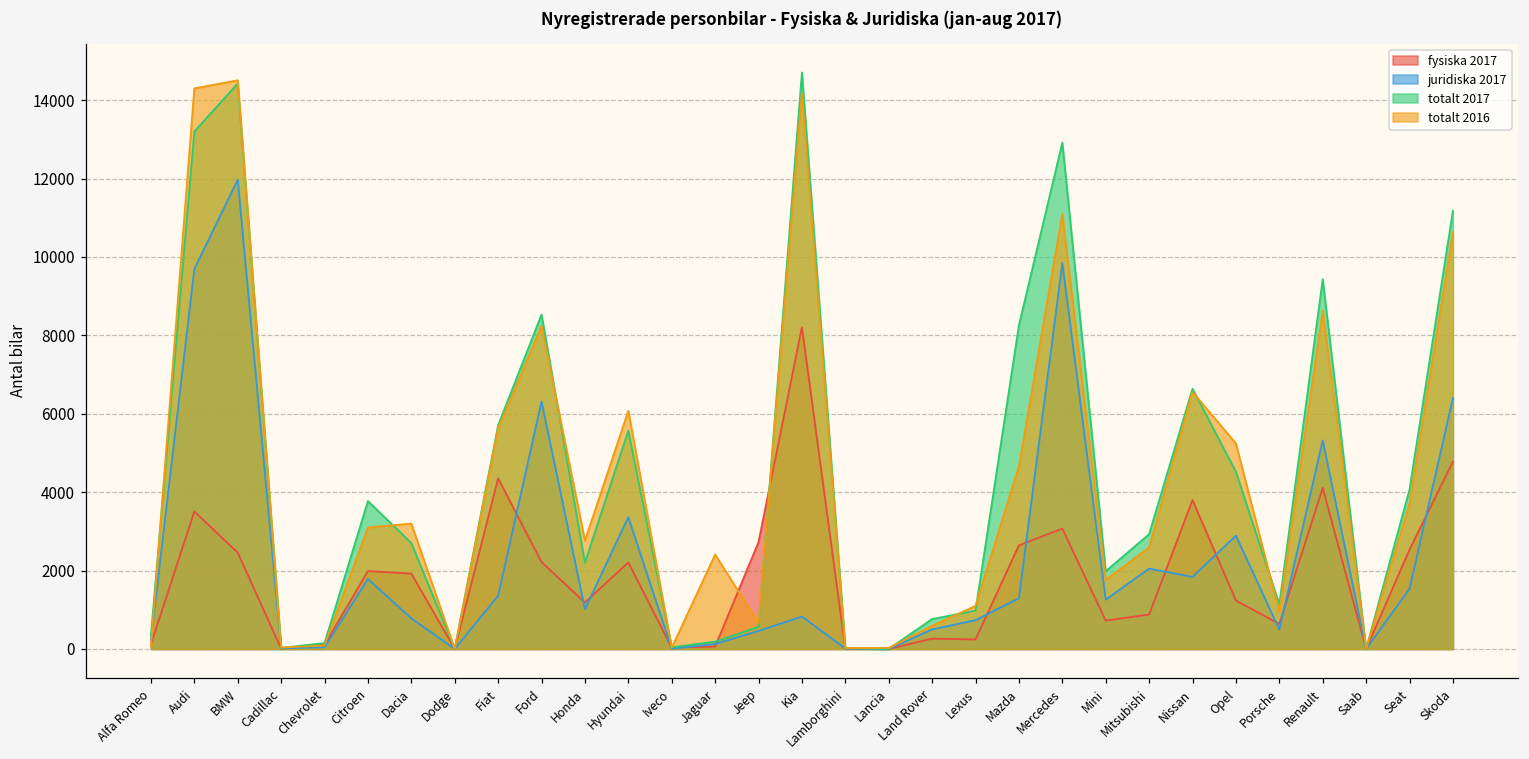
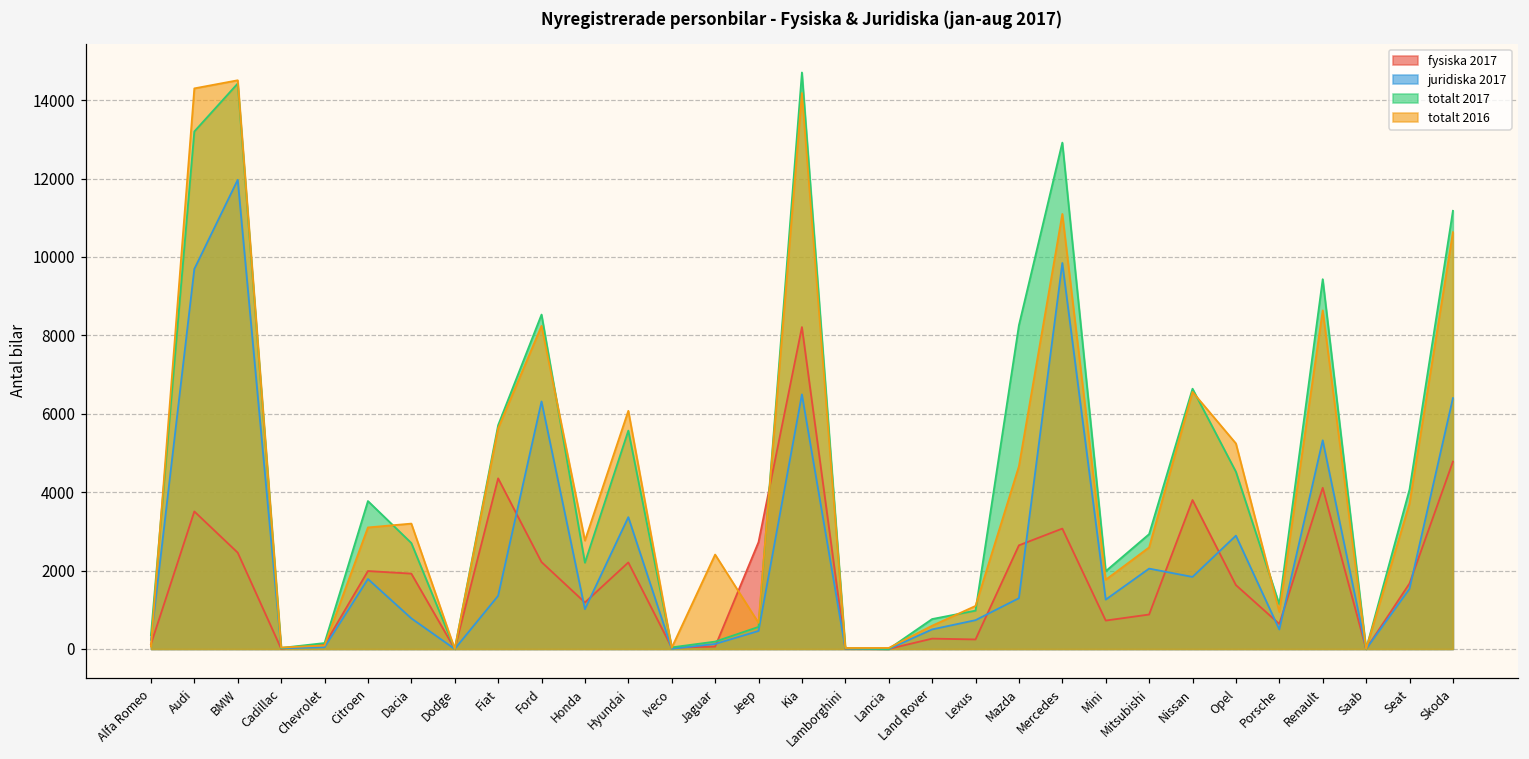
juridiska 2017, Kia: 800 -> 6500
fysiska 2017, Opel: 1200 -> 1600
fysiska 2017, Seat: 2500 -> 1700
